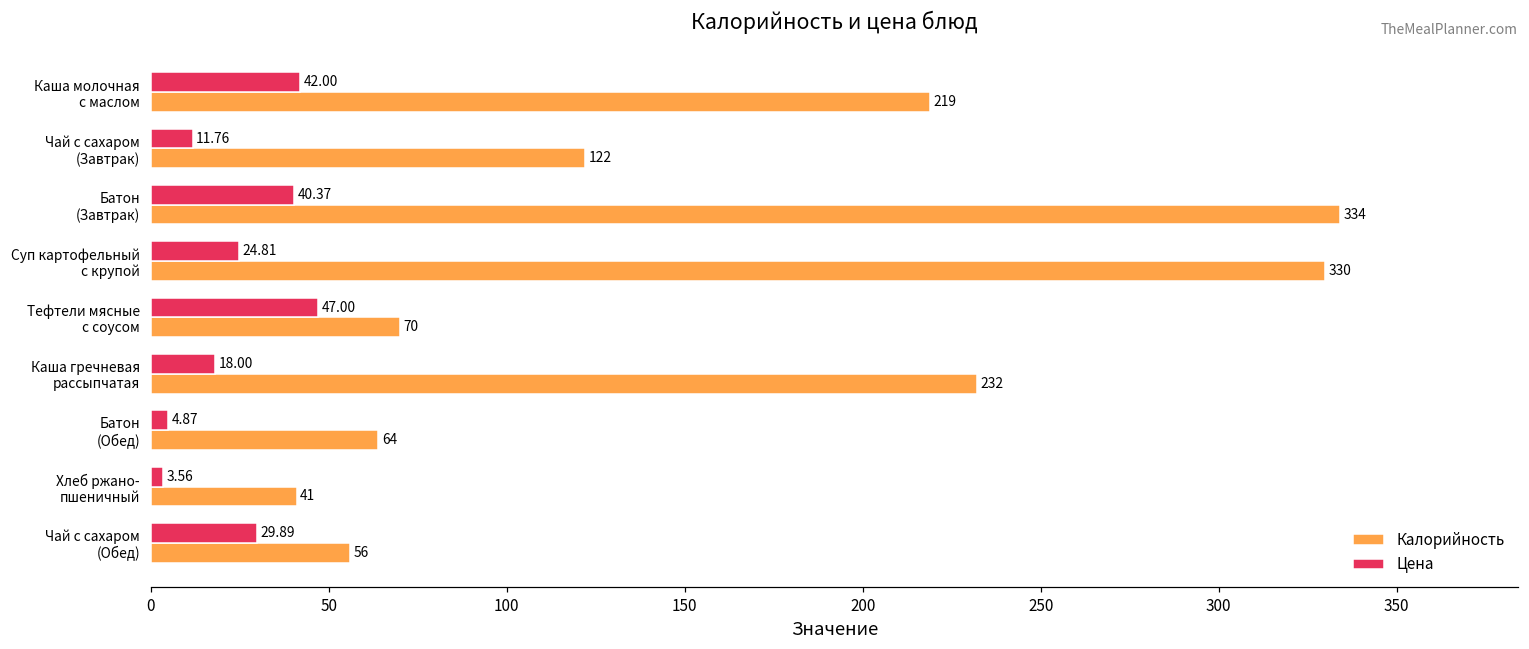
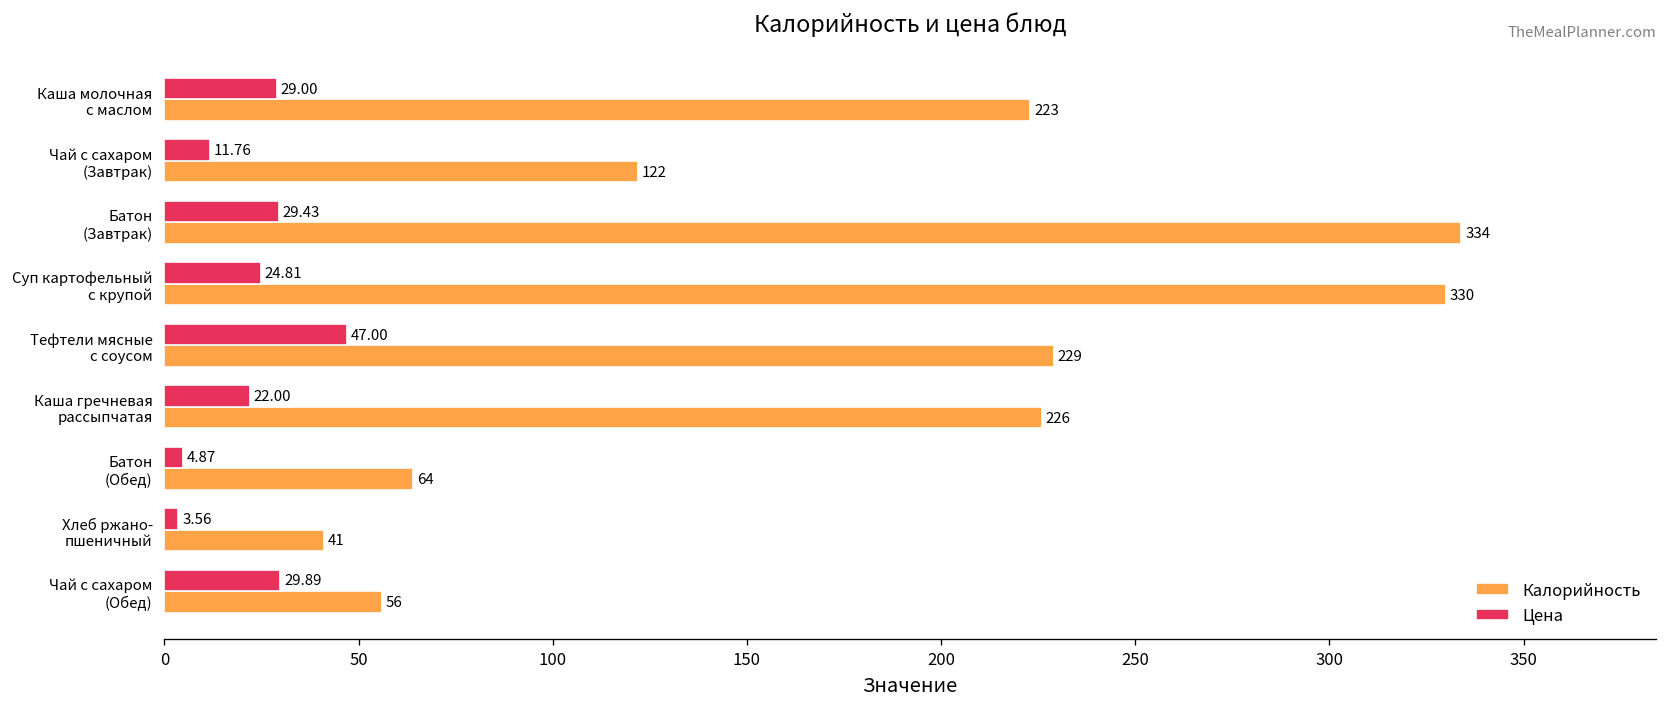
Цена, Каша молочная с маслом: 42.00 -> 29.00
Калорийность, Каша молочная с маслом: 219 -> 223
Цена, Батон (Завтрак): 40.37 -> 29.43
Калорийность, Тефтели мясные с соусом: 70 -> 229
Цена, Каша гречневая рассыпчатая: 18.00 -> 22.00
Калорийность, Каша гречневая рассыпчатая: 232 -> 226
